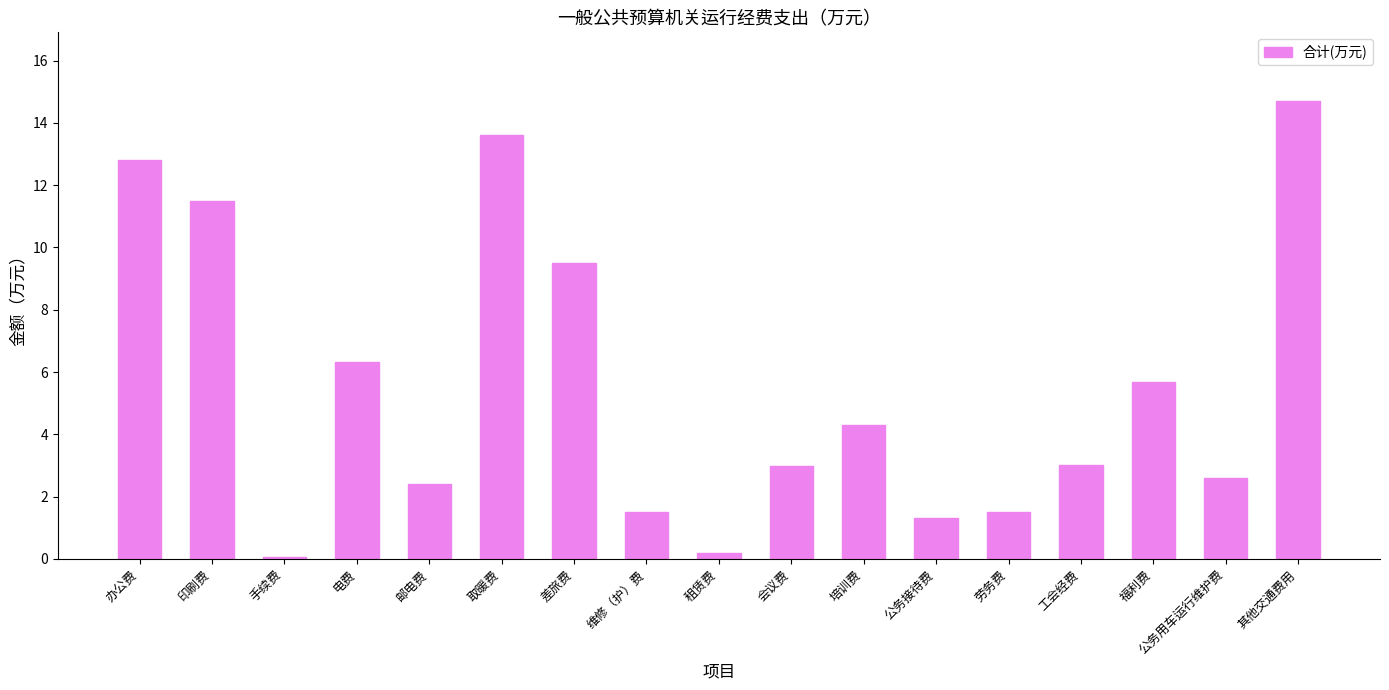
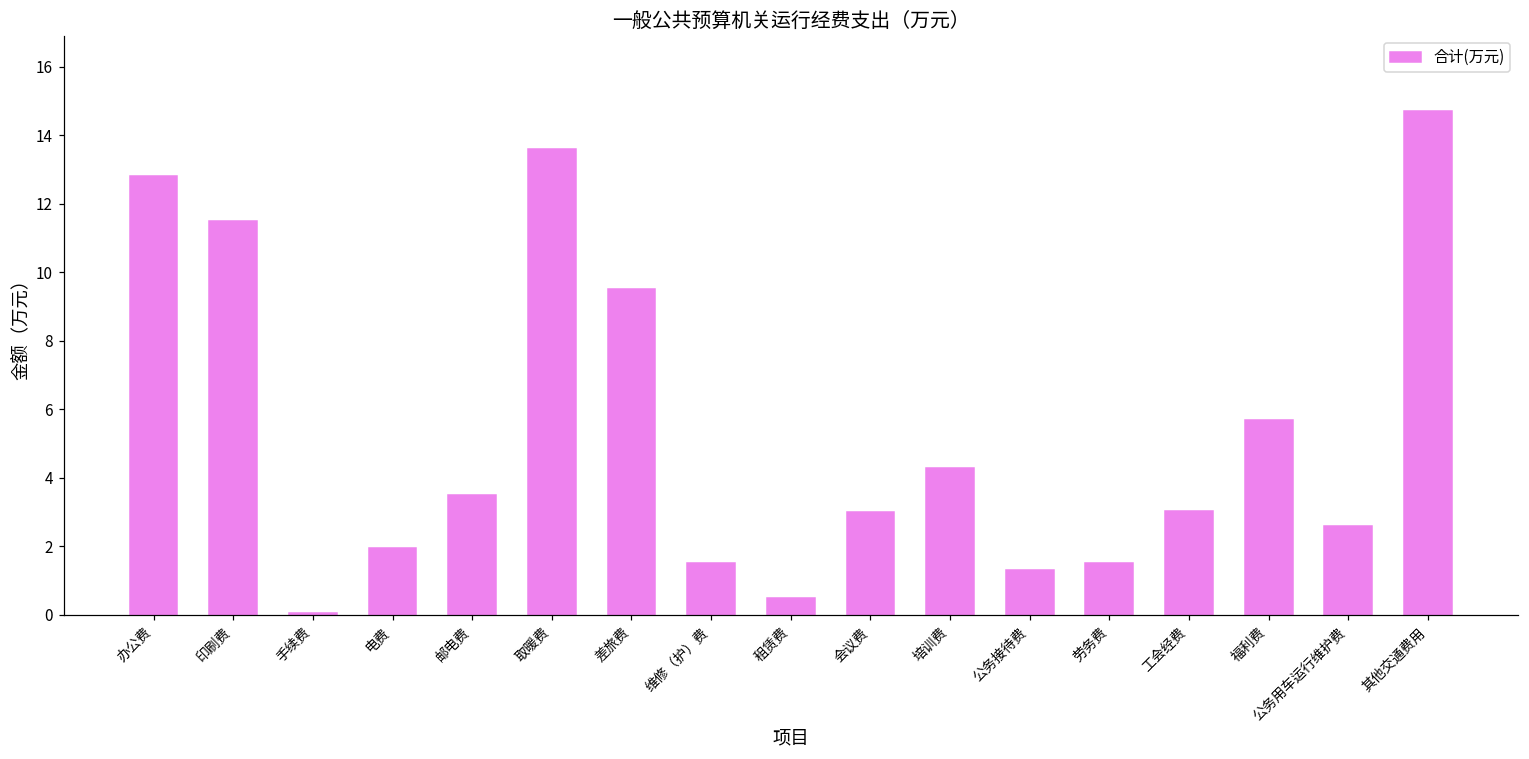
电费: 6.3 -> 2.0
邮电费: 2.4 -> 3.5
租赁费: 0.2 -> 0.5
